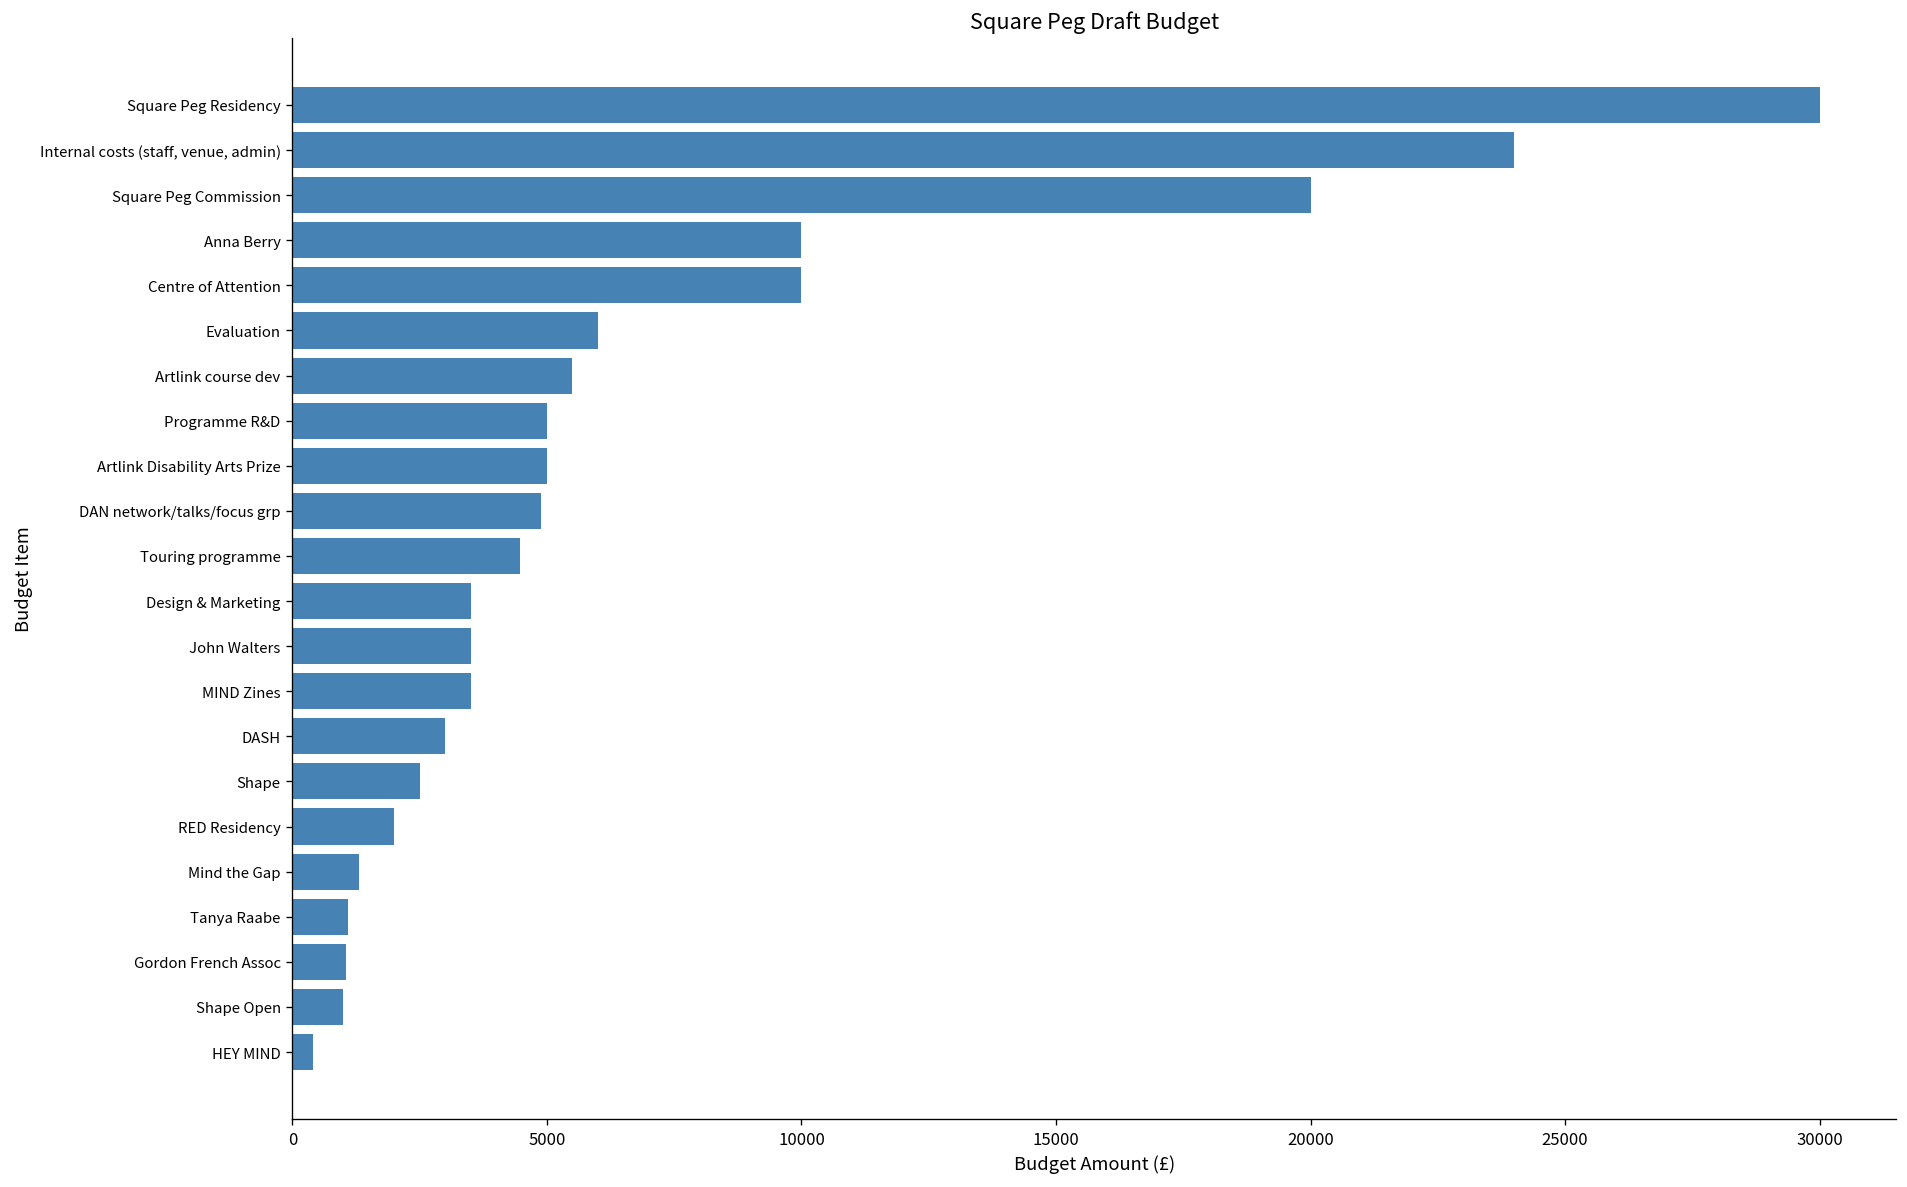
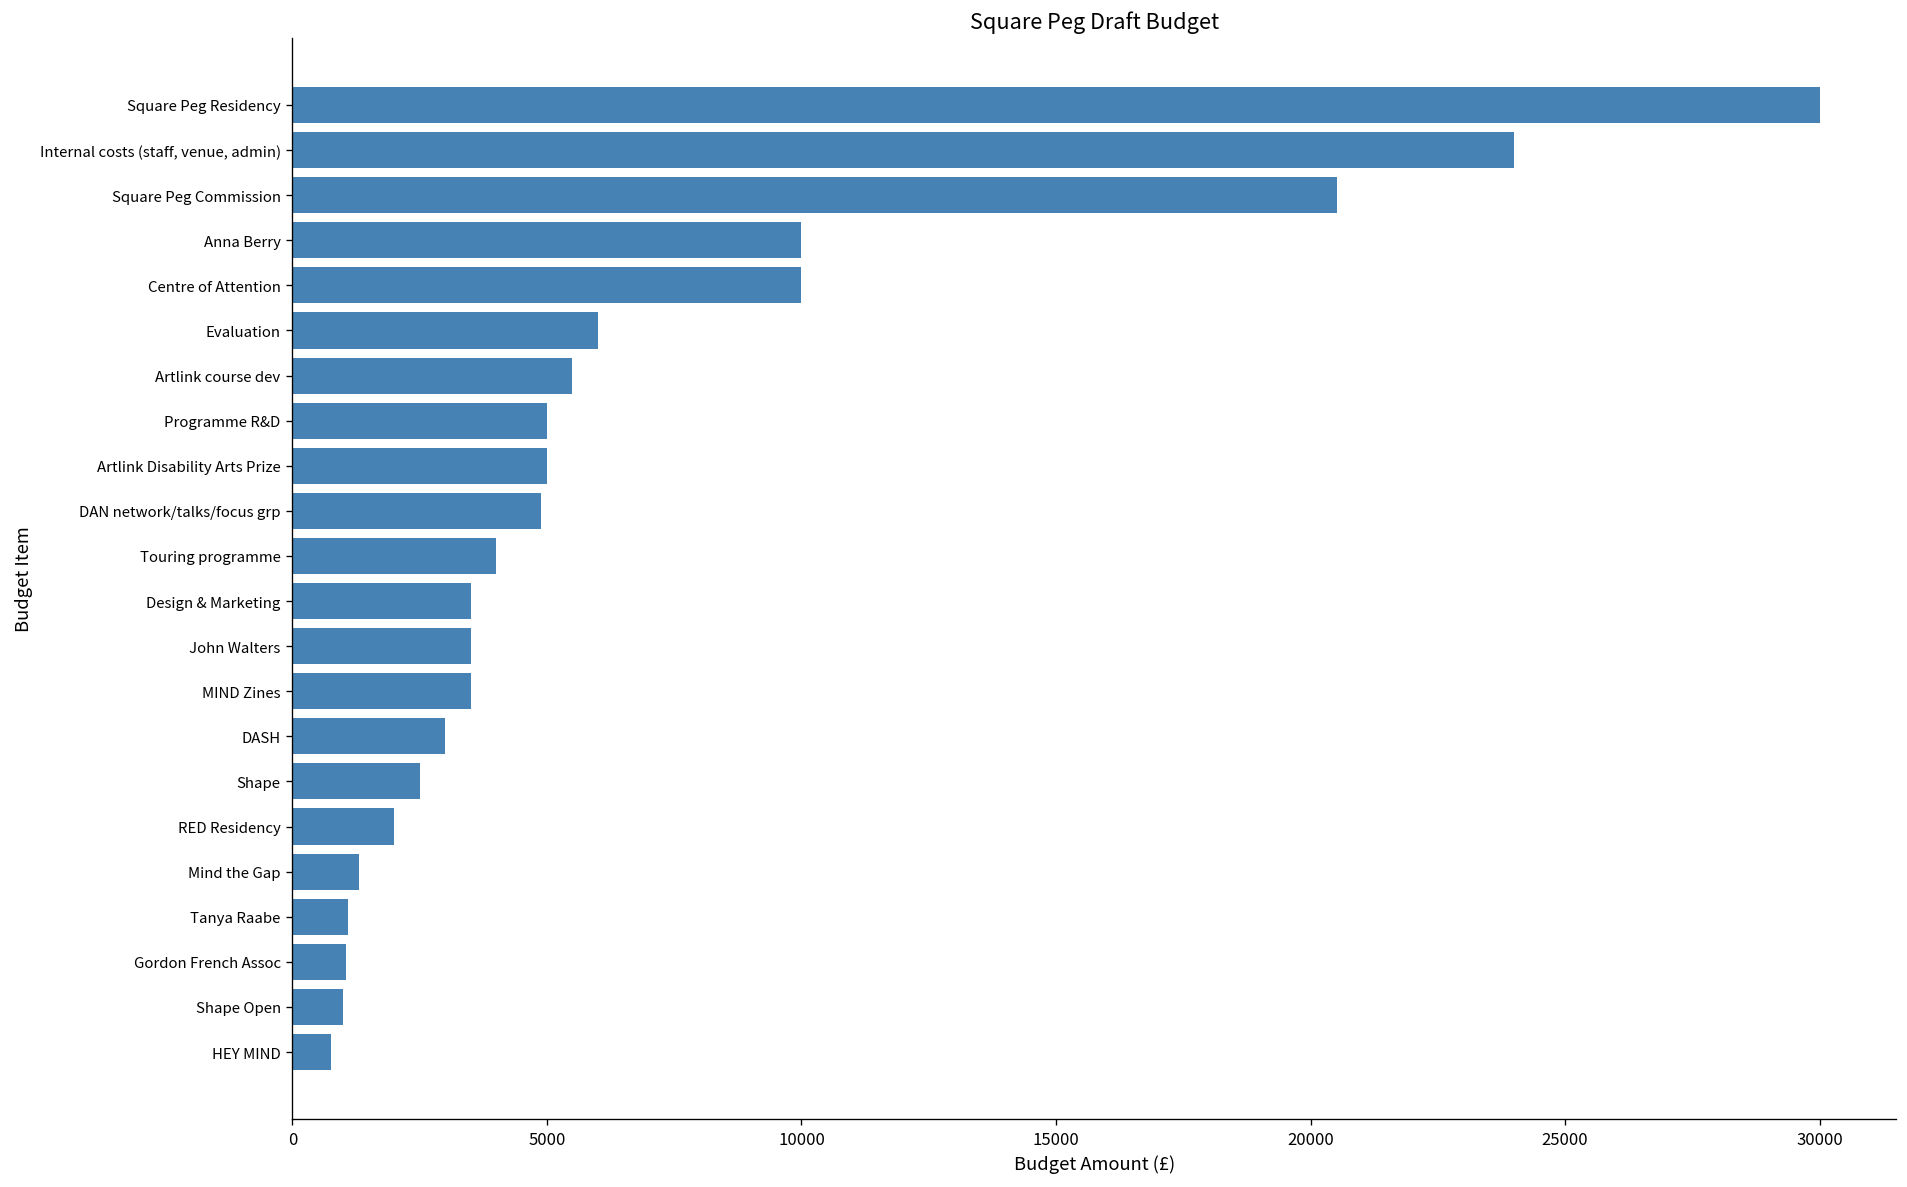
Square Peg Commission: 20000 -> 20500
Touring programme: 4500 -> 4000
HEY MIND: 400 -> 800
